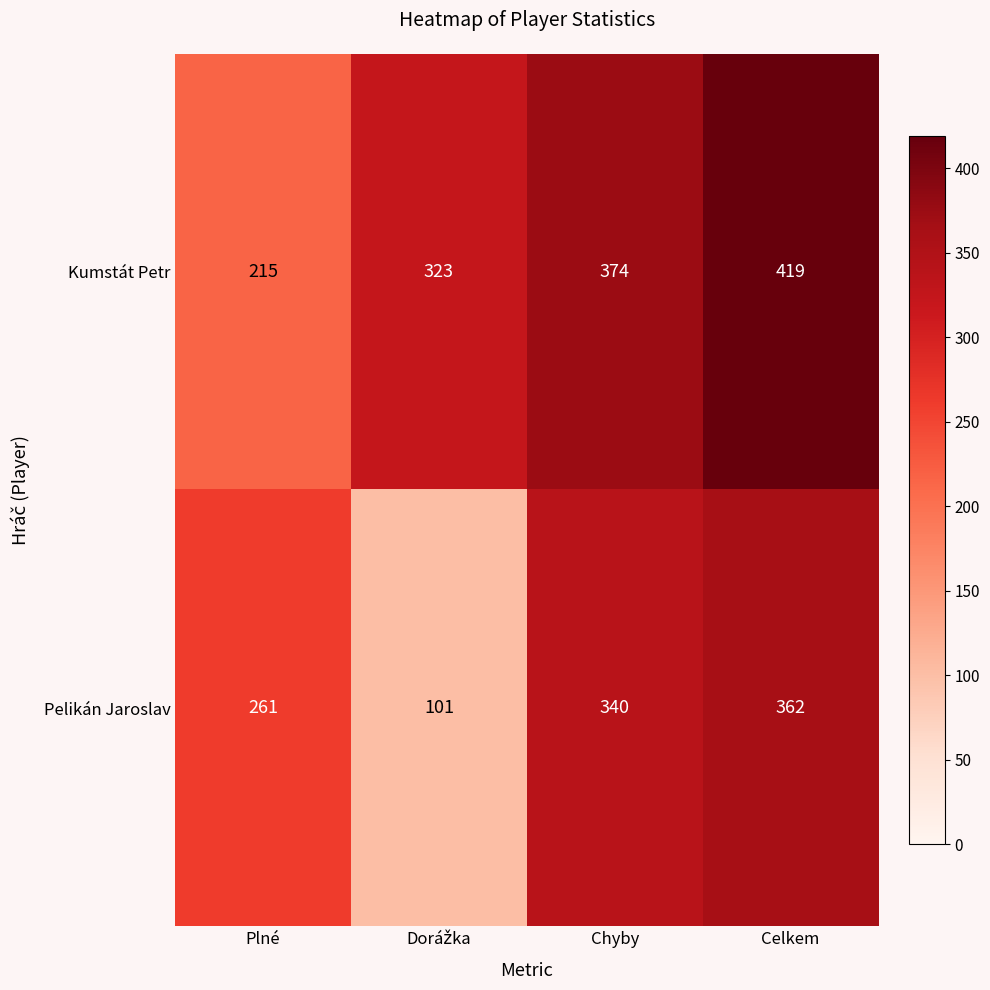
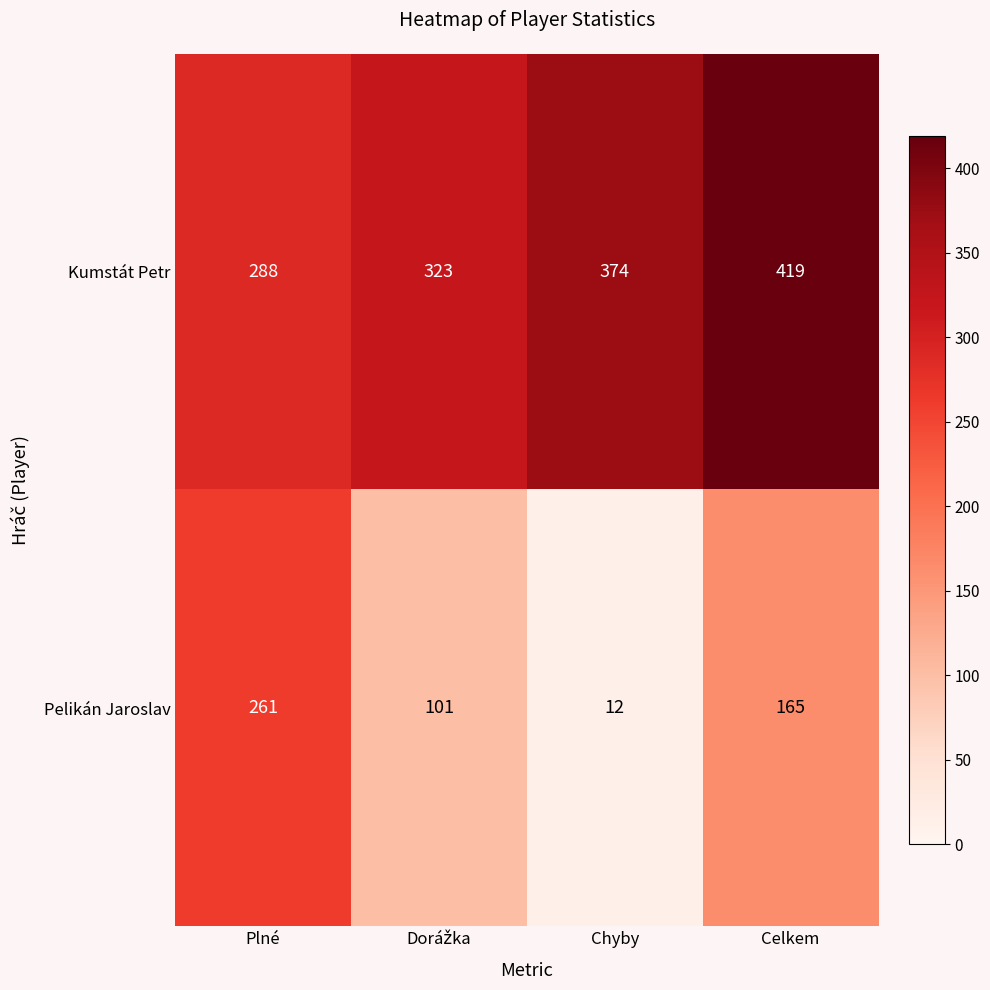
Kumstát Petr, Plné: 215 -> 288
Pelikán Jaroslav, Chyby: 340 -> 12
Pelikán Jaroslav, Celkem: 362 -> 165
